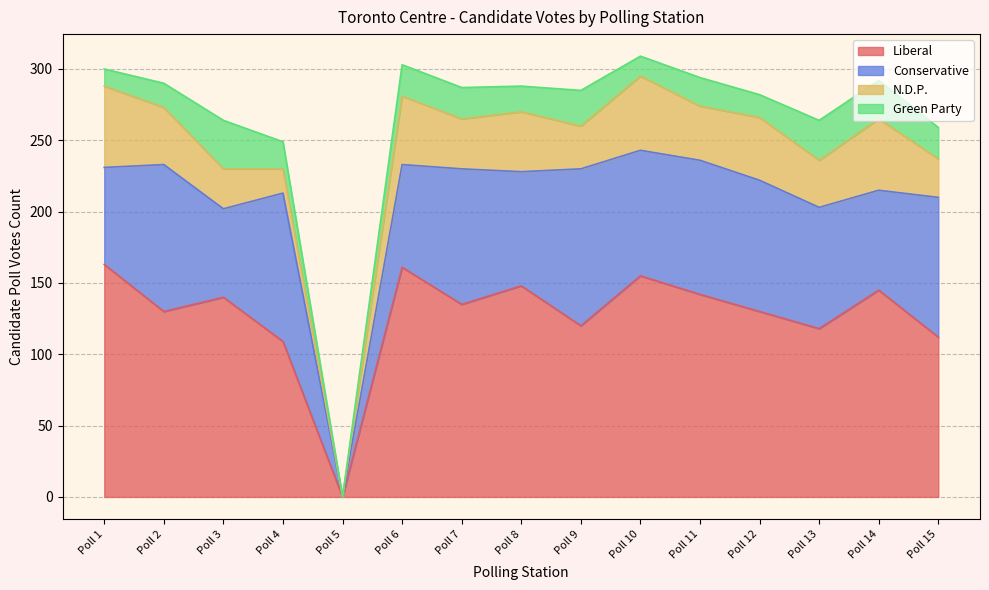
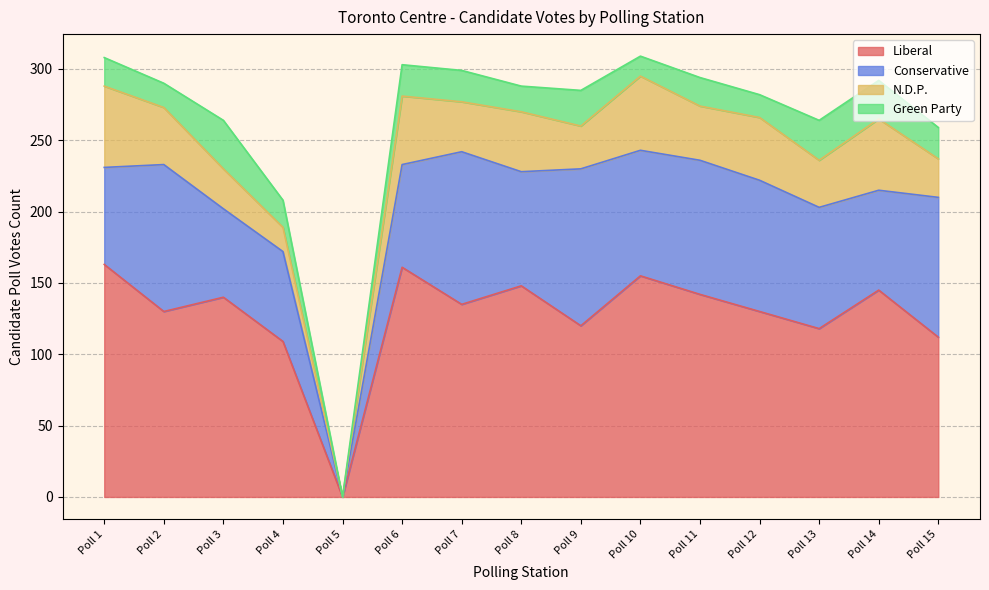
Green Party, Poll 1: 12 -> 20
Conservative, Poll 4: 104 -> 63
Conservative, Poll 7: 95 -> 107
